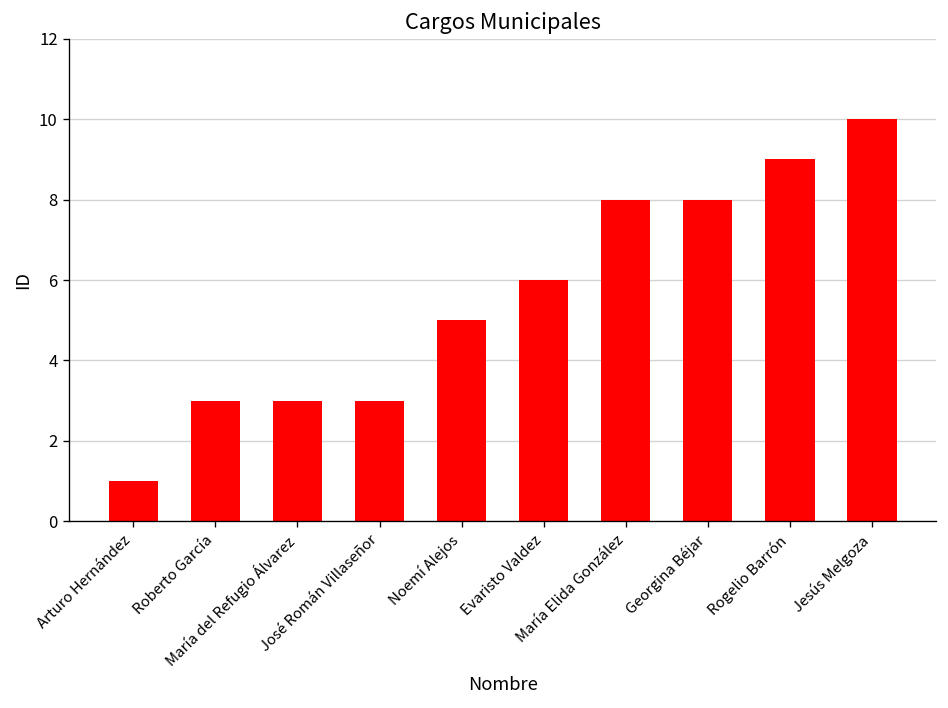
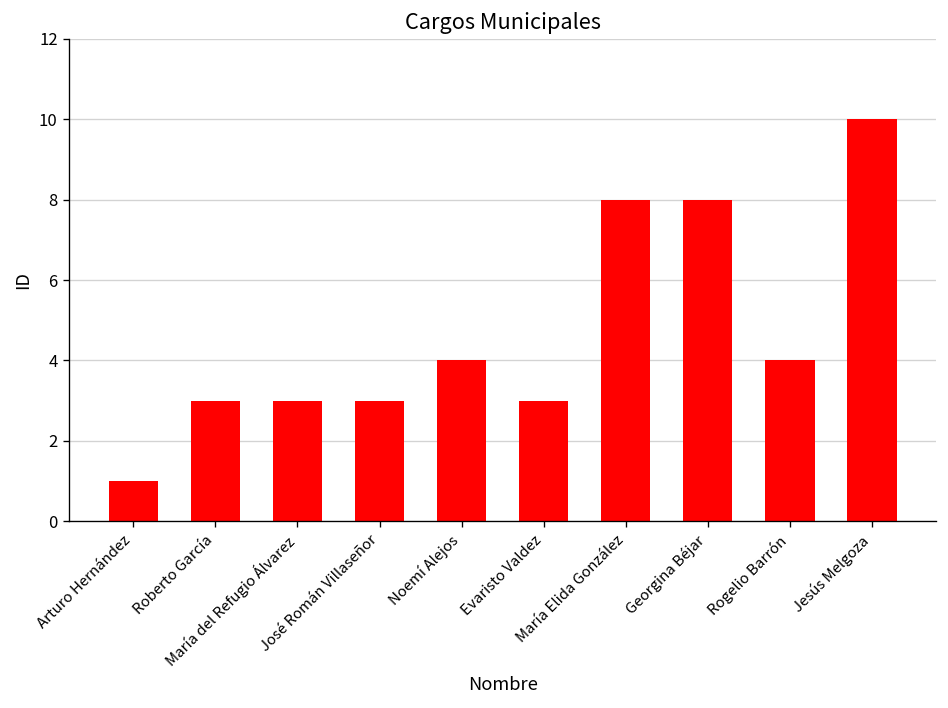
Noemí Alejos: 5 -> 4
Evaristo Valdez: 6 -> 3
Rogelio Barrón: 9 -> 4
